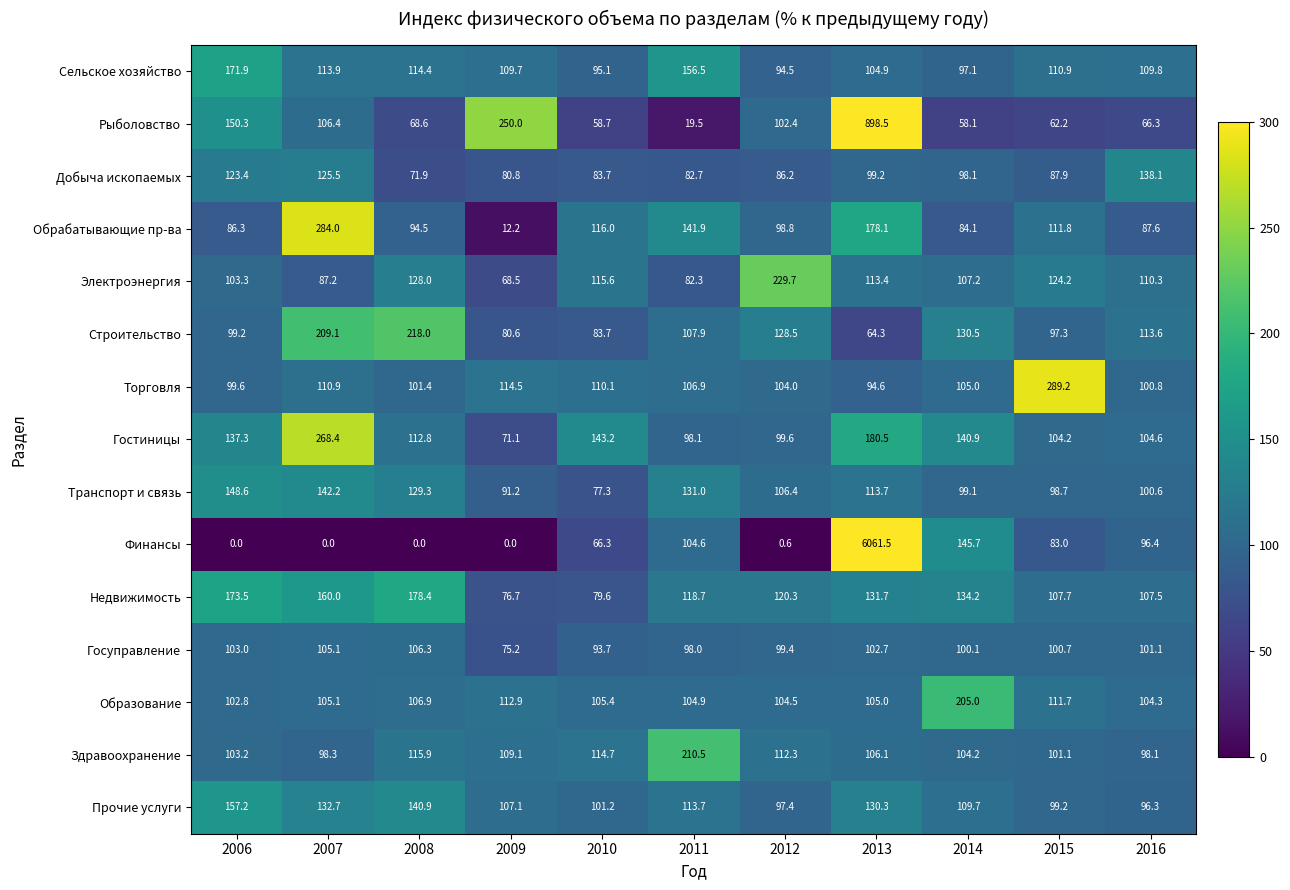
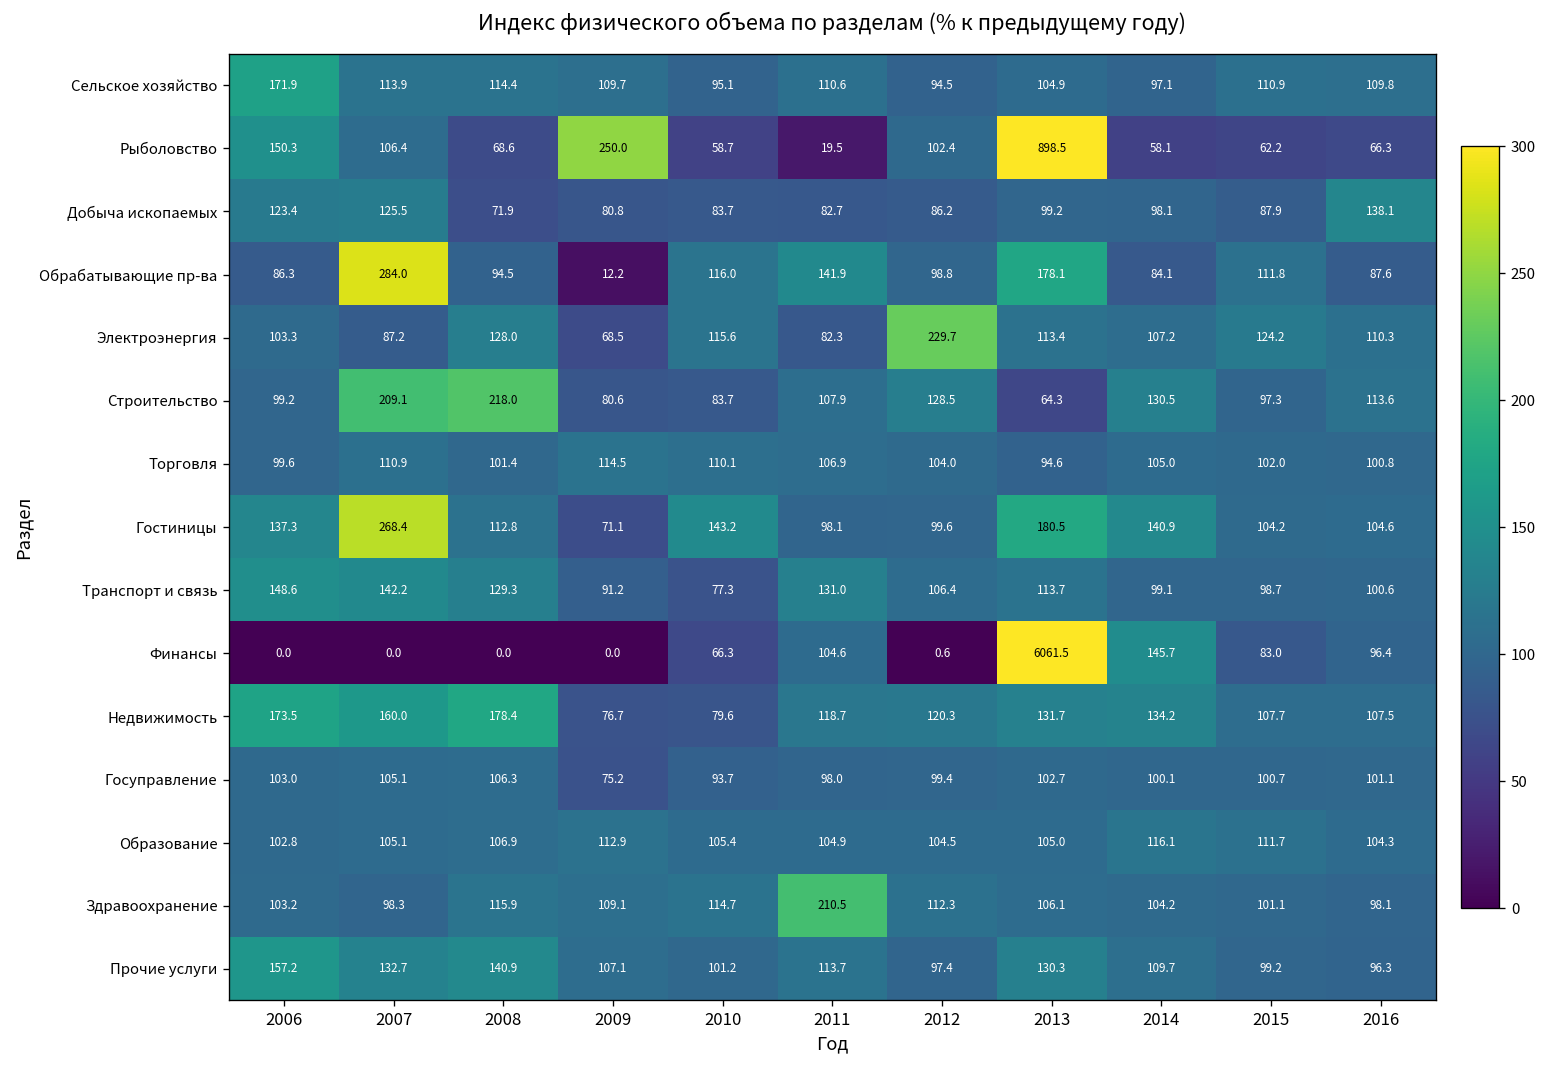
Сельское хозяйство, 2011: 156.5 -> 110.6
Торговля, 2015: 289.2 -> 102.0
Образование, 2014: 205.0 -> 116.1
